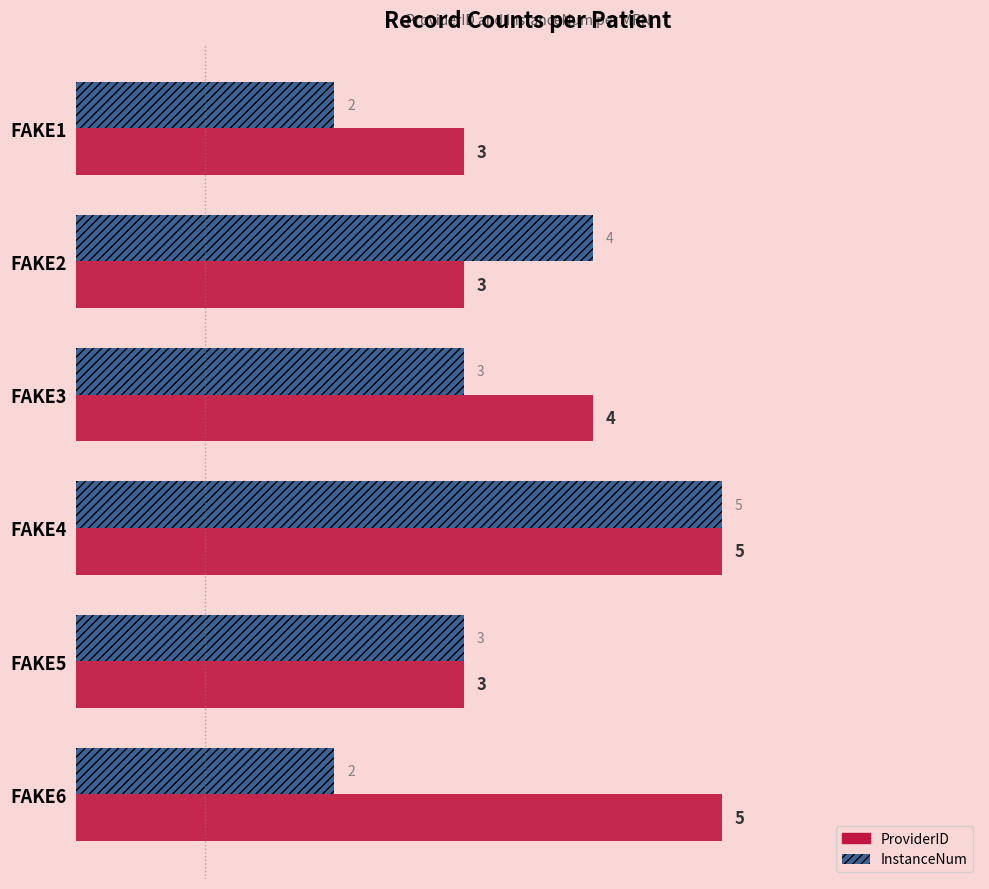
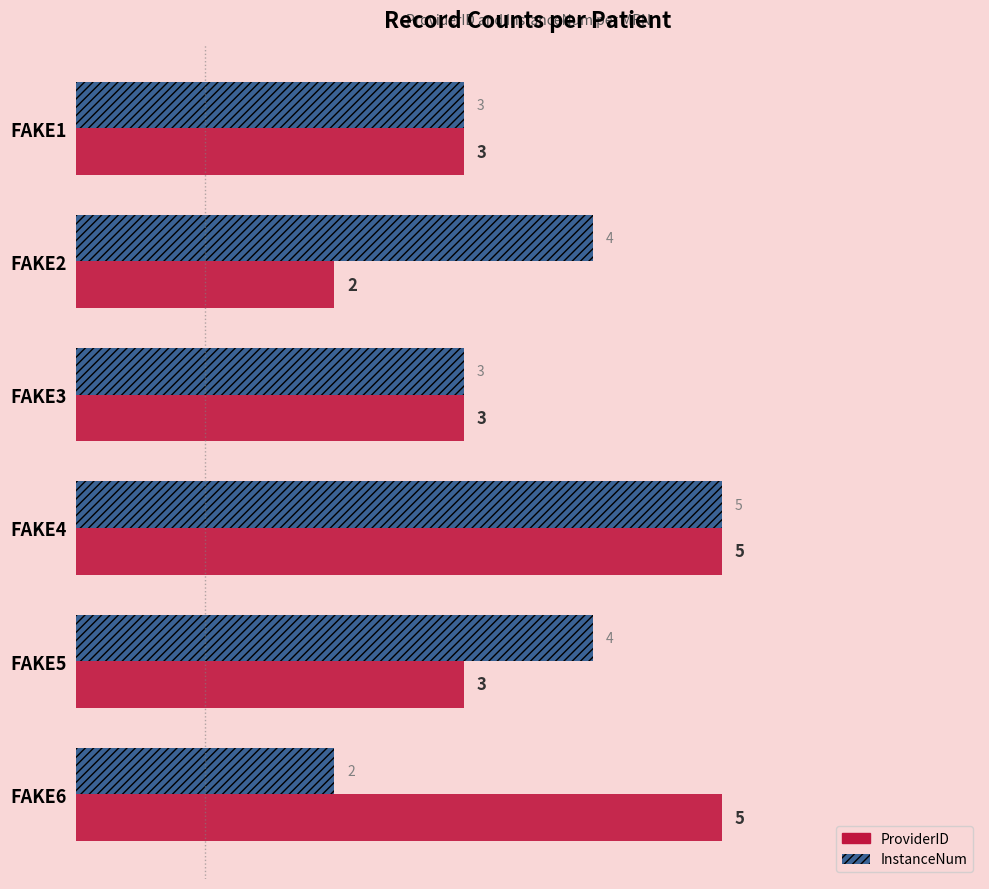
InstanceNum, FAKE1: 2 -> 3
ProviderID, FAKE2: 3 -> 2
ProviderID, FAKE3: 4 -> 3
InstanceNum, FAKE5: 3 -> 4
